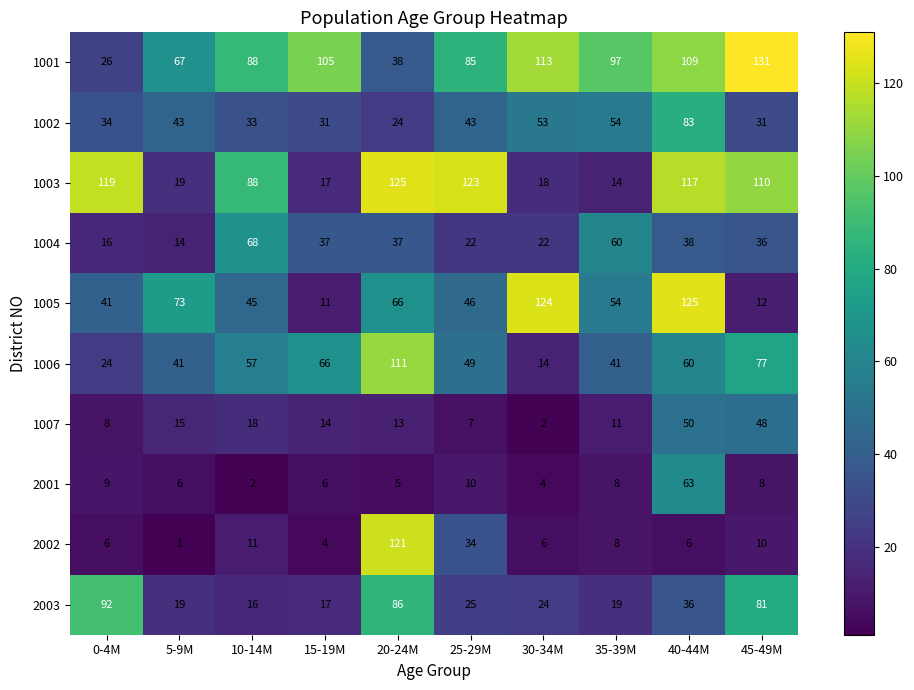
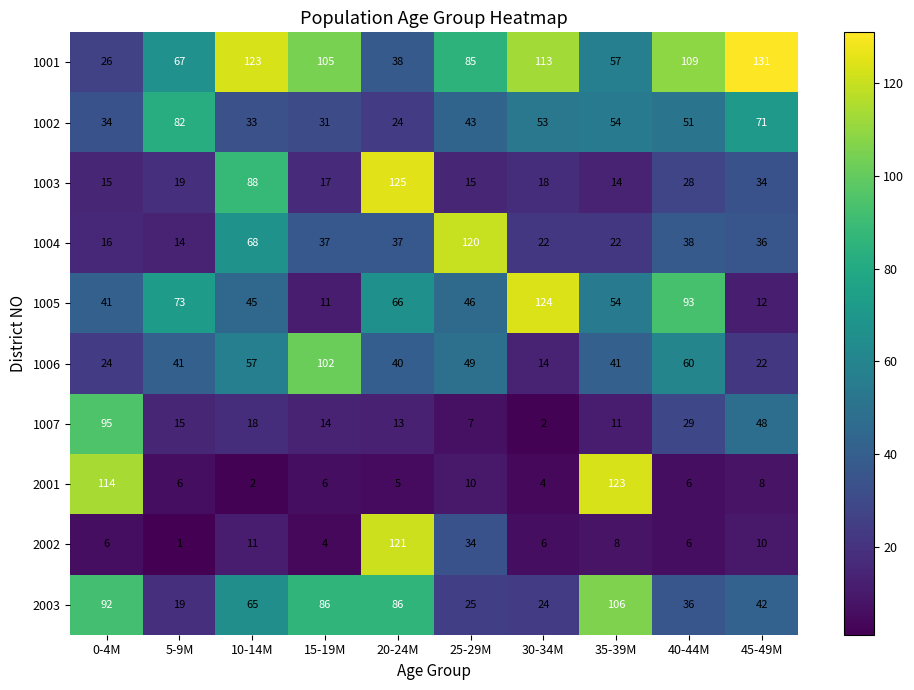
1001, 10-14M: 88 -> 123
1001, 35-39M: 97 -> 57
1002, 5-9M: 43 -> 82
1002, 40-44M: 83 -> 51
1002, 45-49M: 31 -> 71
1003, 0-4M: 119 -> 15
1003, 25-29M: 123 -> 15
1003, 40-44M: 117 -> 28
1003, 45-49M: 110 -> 34
1004, 25-29M: 22 -> 120
1004, 35-39M: 60 -> 22
1005, 40-44M: 125 -> 93
1006, 15-19M: 66 -> 102
1006, 20-24M: 111 -> 40
1006, 45-49M: 77 -> 22
1007, 0-4M: 8 -> 95
1007, 40-44M: 50 -> 29
2001, 0-4M: 9 -> 114
2001, 35-39M: 8 -> 123
2001, 40-44M: 63 -> 6
2003, 10-14M: 16 -> 65
2003, 15-19M: 17 -> 86
2003, 35-39M: 19 -> 106
2003, 45-49M: 81 -> 42
